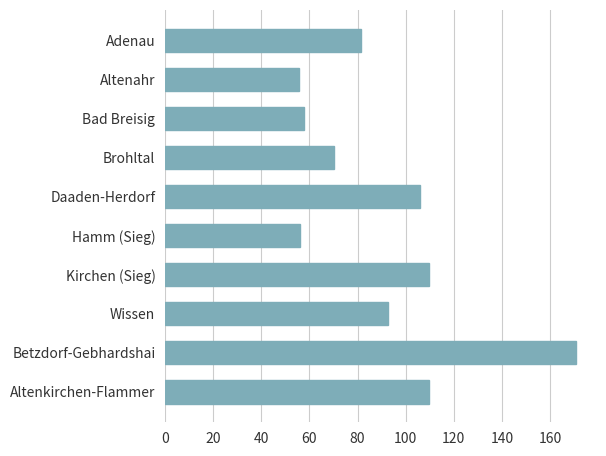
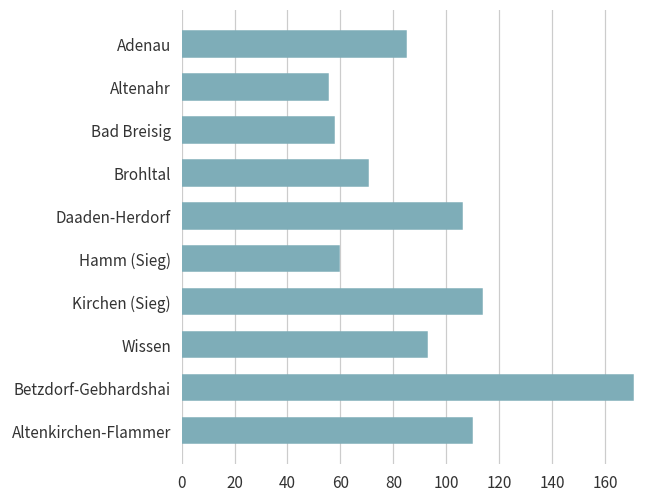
Adenau: 81 -> 85
Hamm (Sieg): 56 -> 60
Kirchen (Sieg): 110 -> 114
